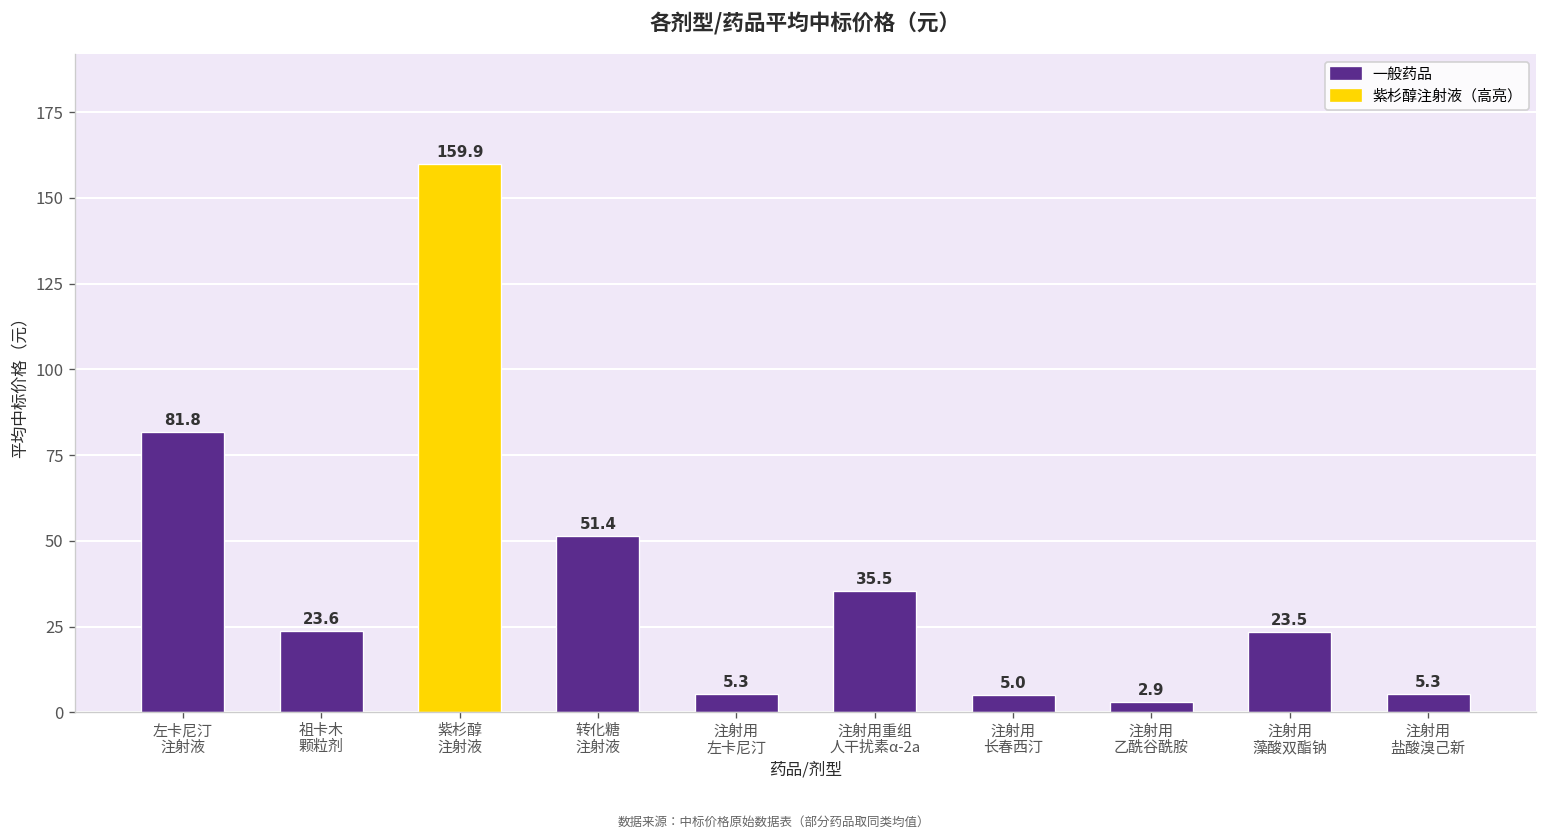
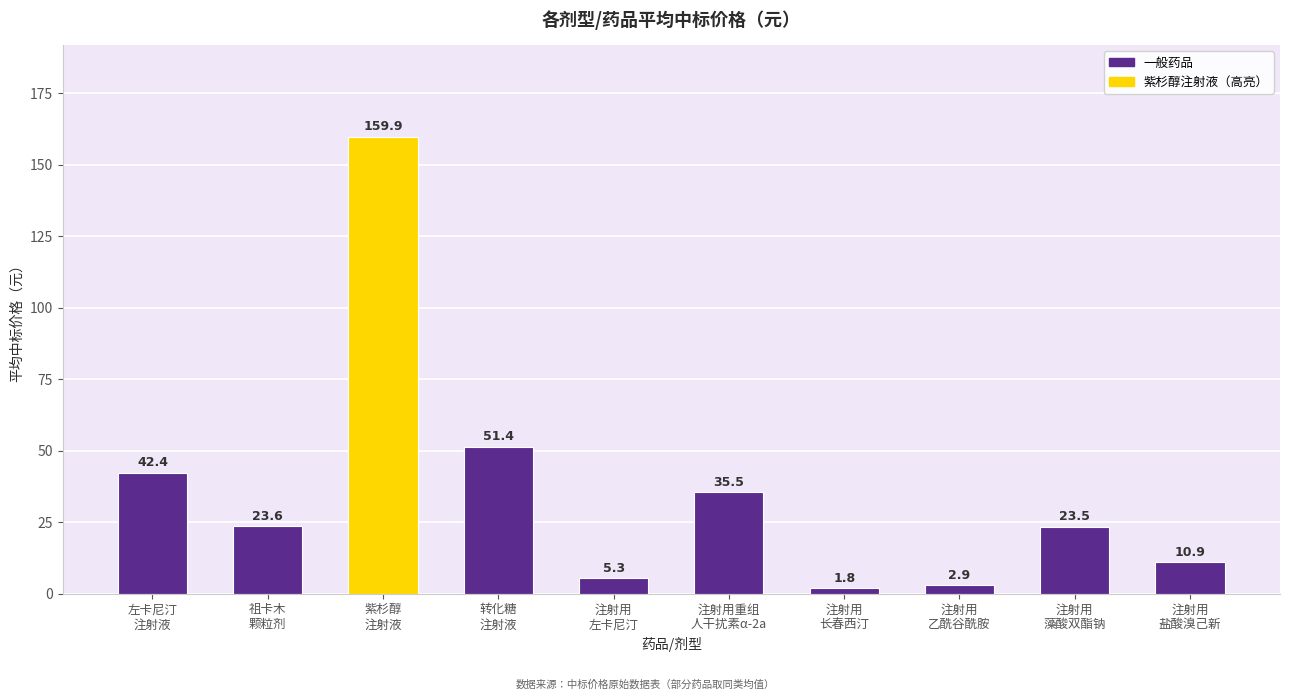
左卡尼汀 注射液: 81.8 -> 42.4
注射用 长春西汀: 5.0 -> 1.8
注射用 盐酸溴己新: 5.3 -> 10.9
